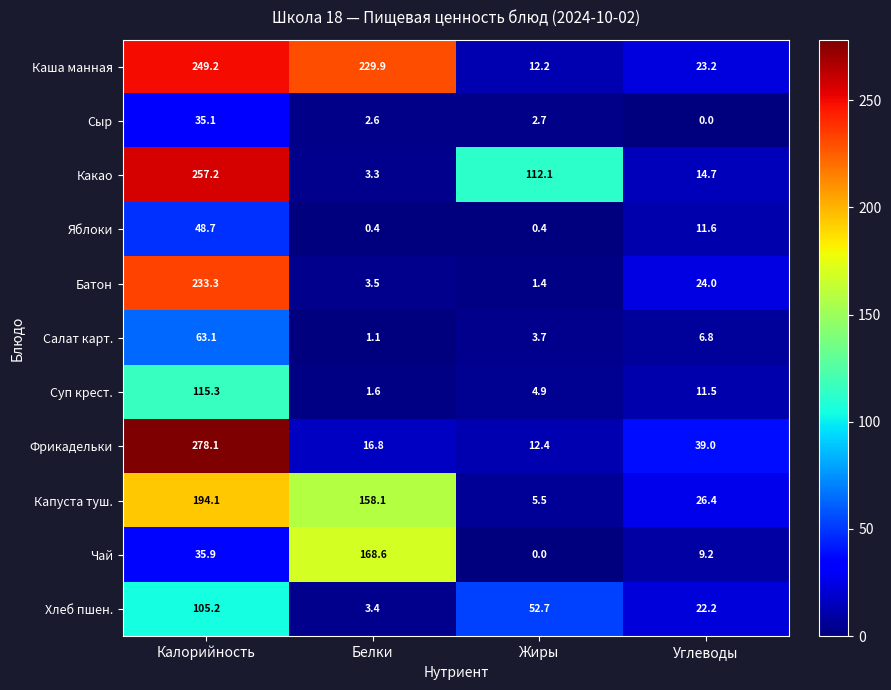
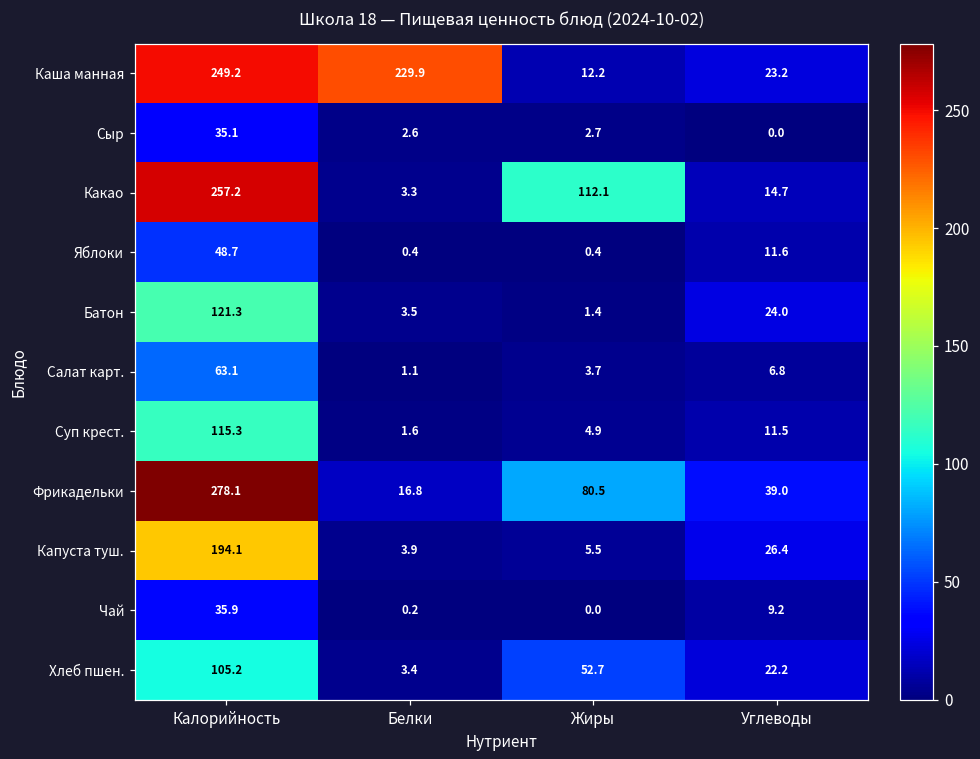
Батон, Калорийность: 233.3 -> 121.3
Фрикадельки, Жиры: 12.4 -> 80.5
Капуста туш., Белки: 158.1 -> 3.9
Чай, Белки: 168.6 -> 0.2
